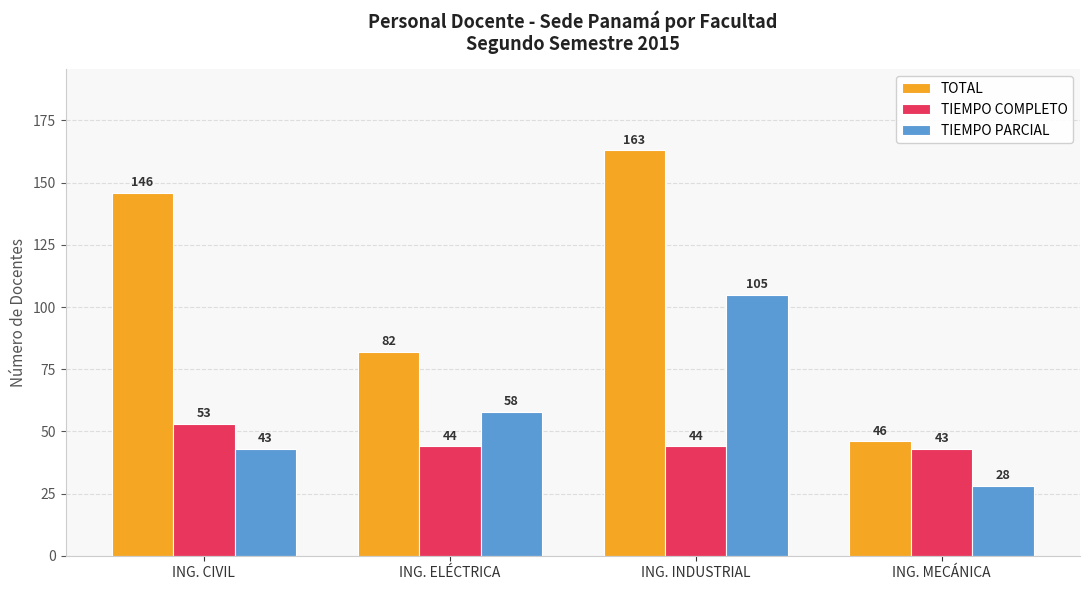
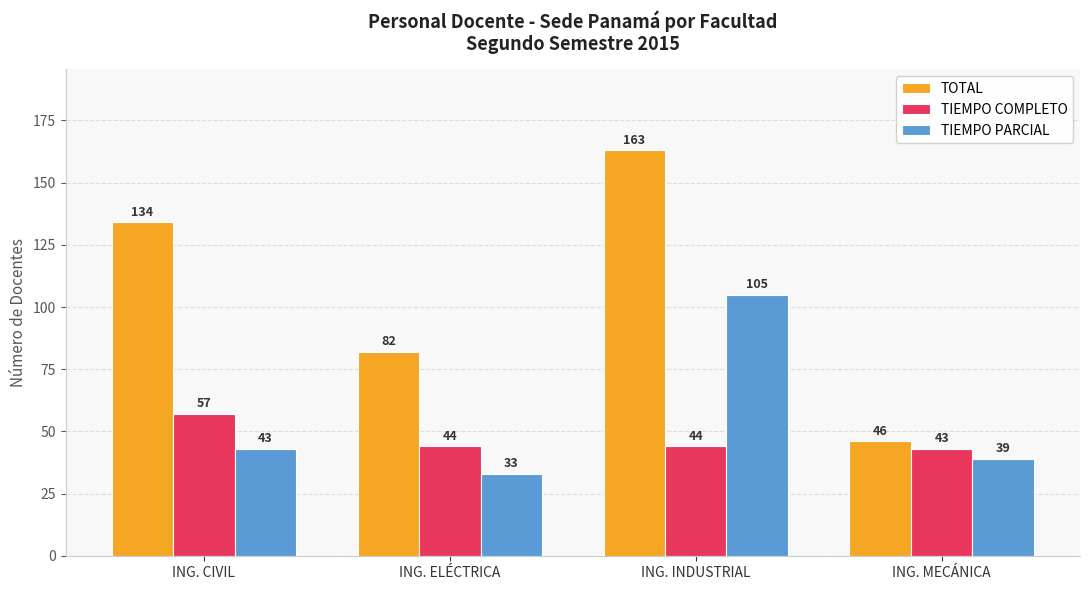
TOTAL, ING. CIVIL: 146 -> 134
TIEMPO COMPLETO, ING. CIVIL: 53 -> 57
TIEMPO PARCIAL, ING. ELÉCTRICA: 58 -> 33
TIEMPO PARCIAL, ING. MECÁNICA: 28 -> 39
